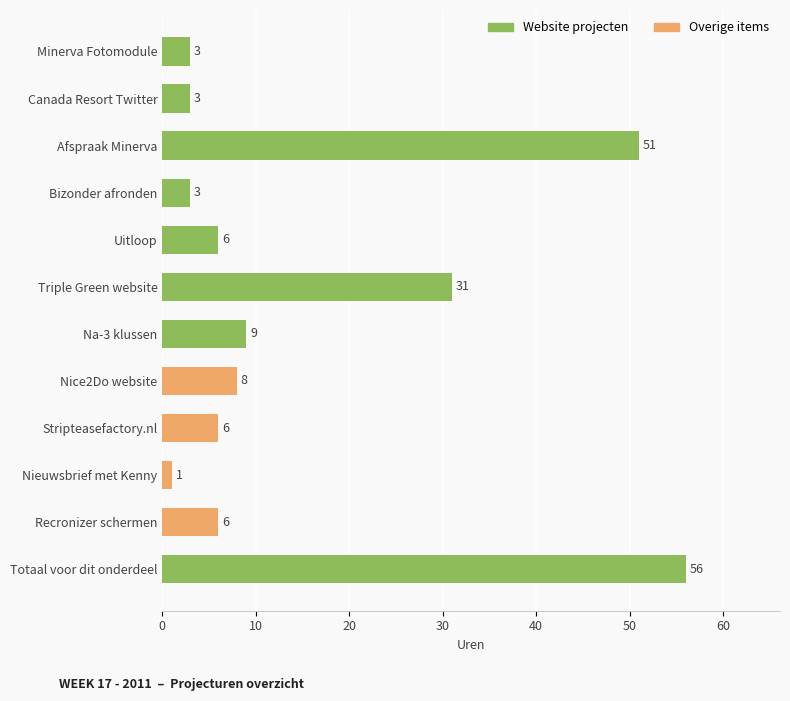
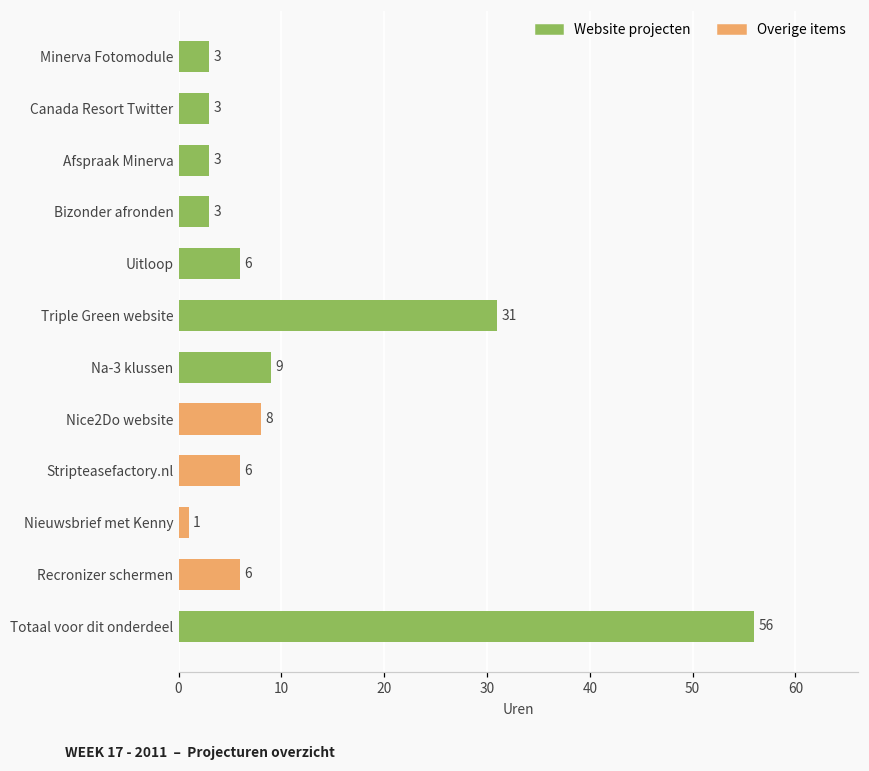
Afspraak Minerva: 51 -> 3
